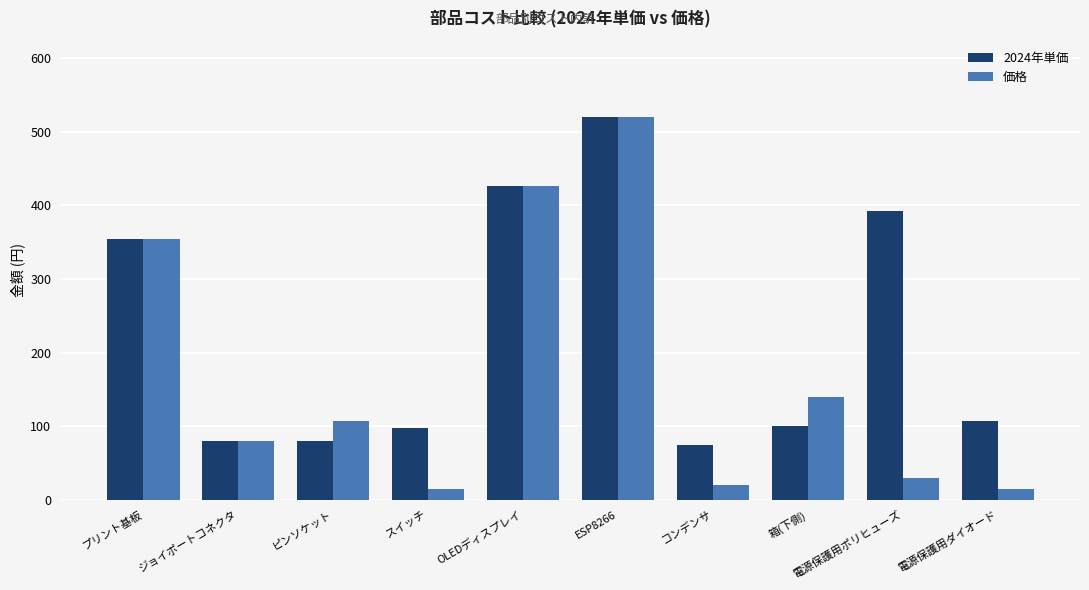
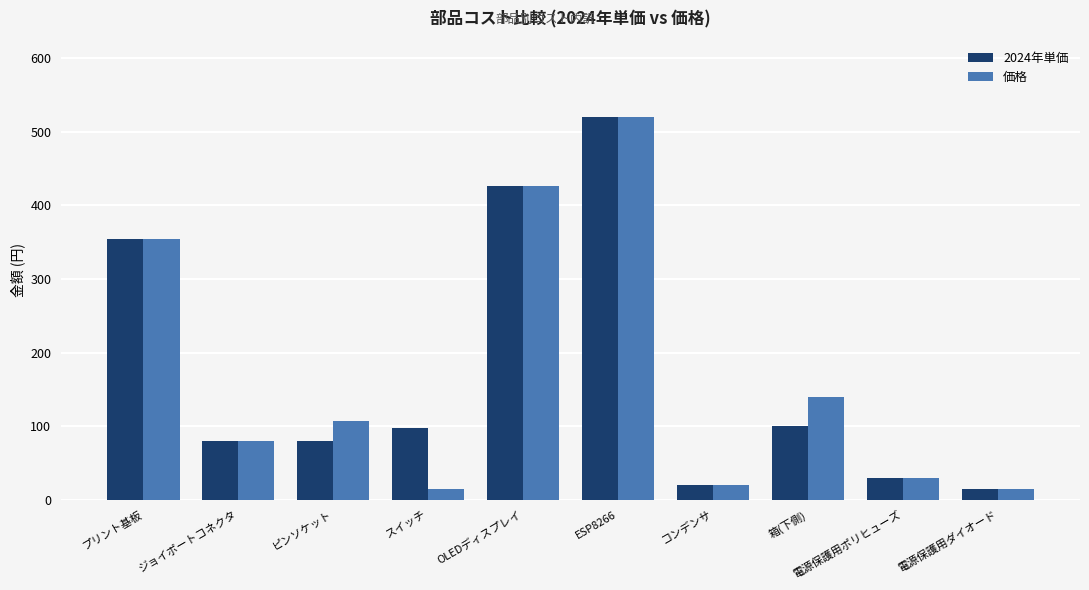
2024年単価, コンデンサ: 70 -> 20
2024年単価, 電源保護用ポリヒューズ: 390 -> 30
2024年単価, 電源保護用ダイオード: 110 -> 10
